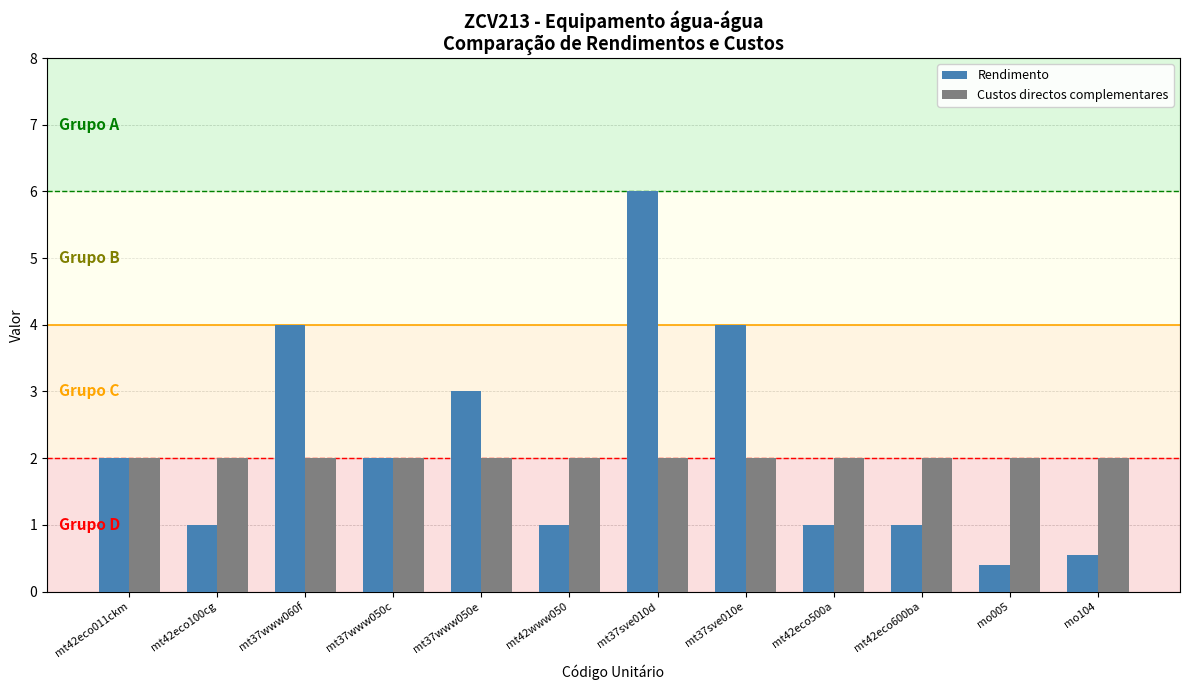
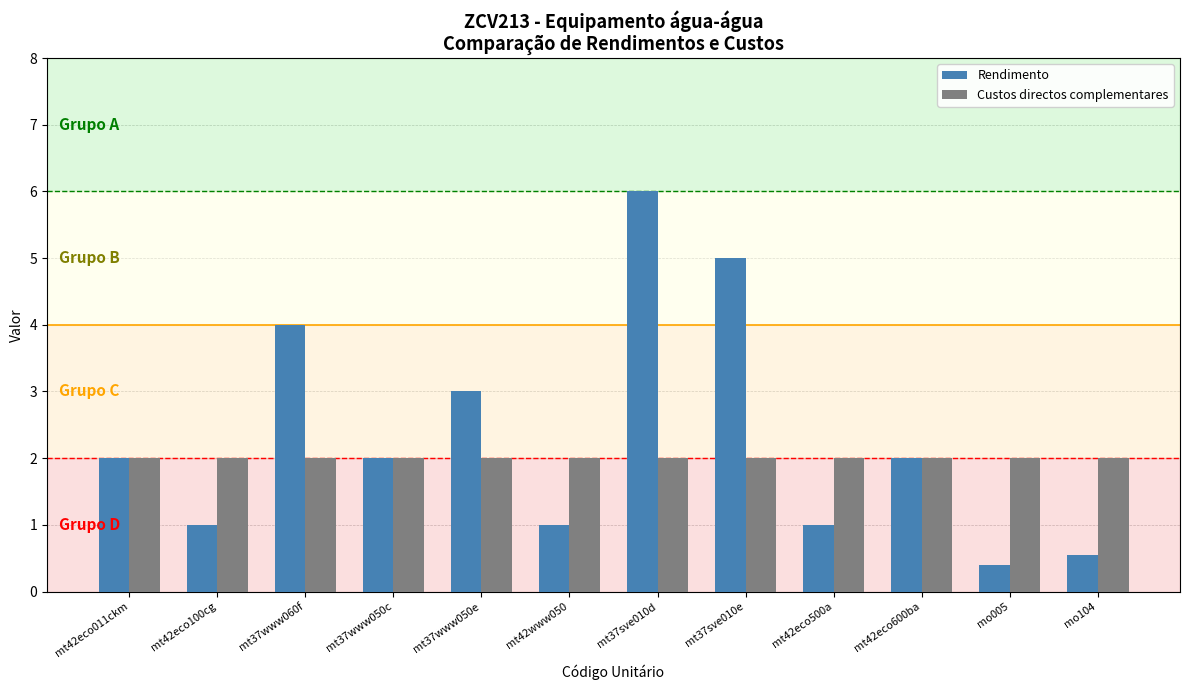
Rendimento, mt37sve010e: 4 -> 5
Rendimento, mt42eco600ba: 1 -> 2
